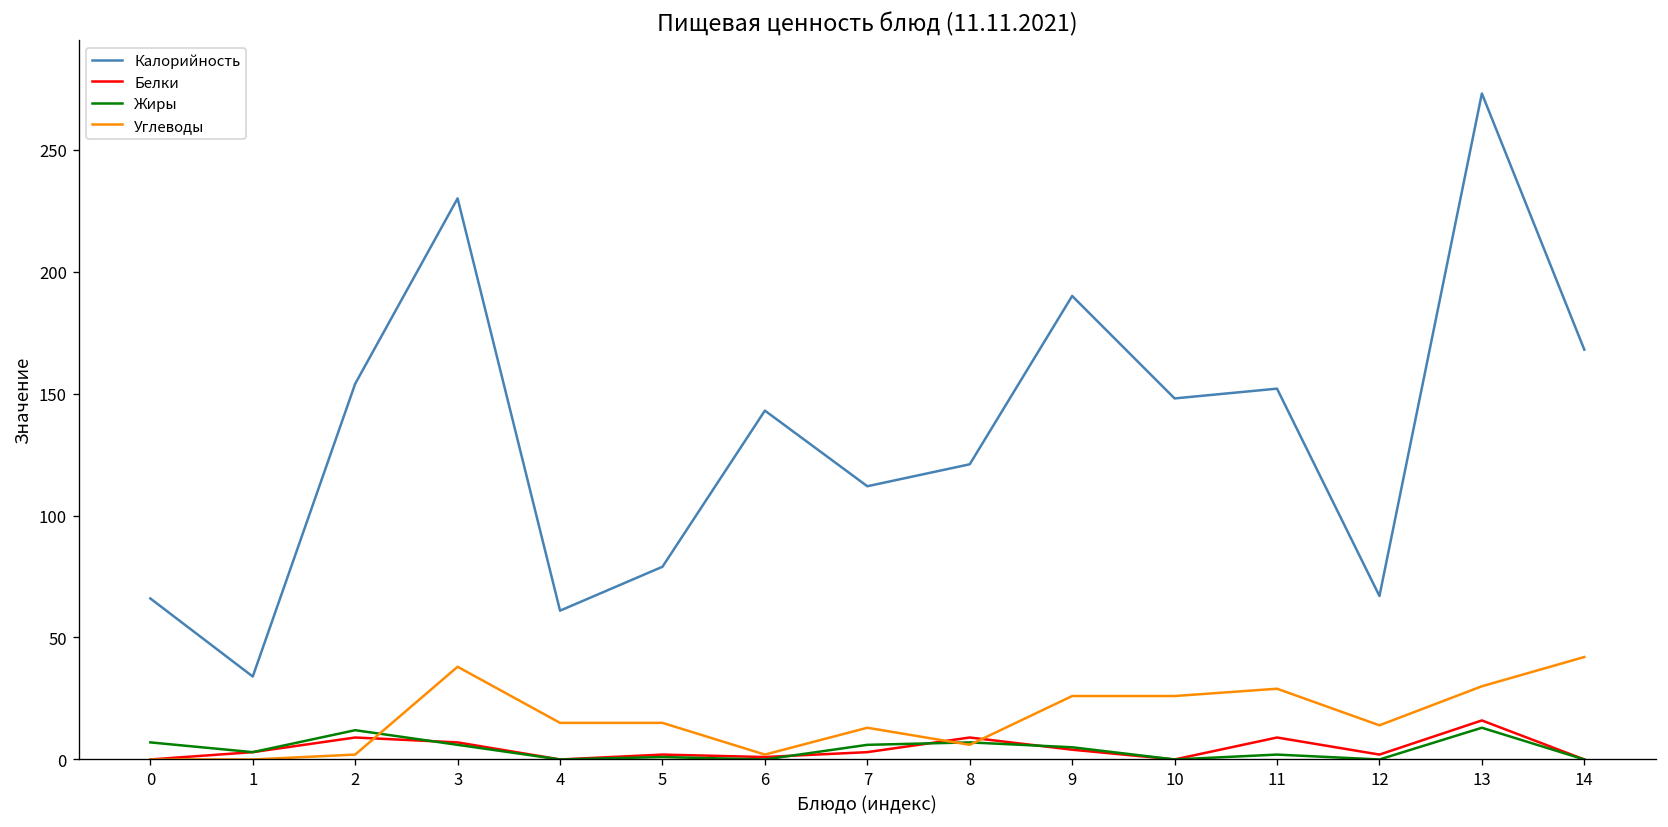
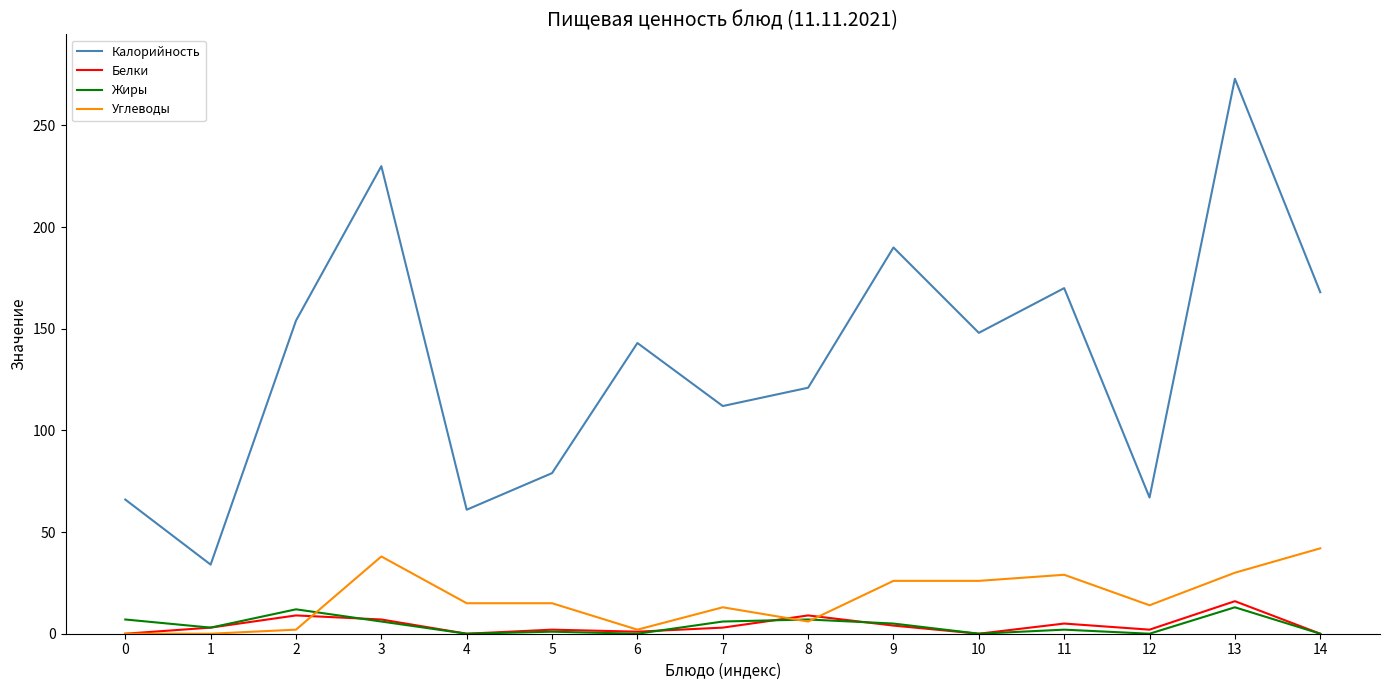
Калорийность, 11: 152 -> 170
Белки, 11: 9 -> 5
